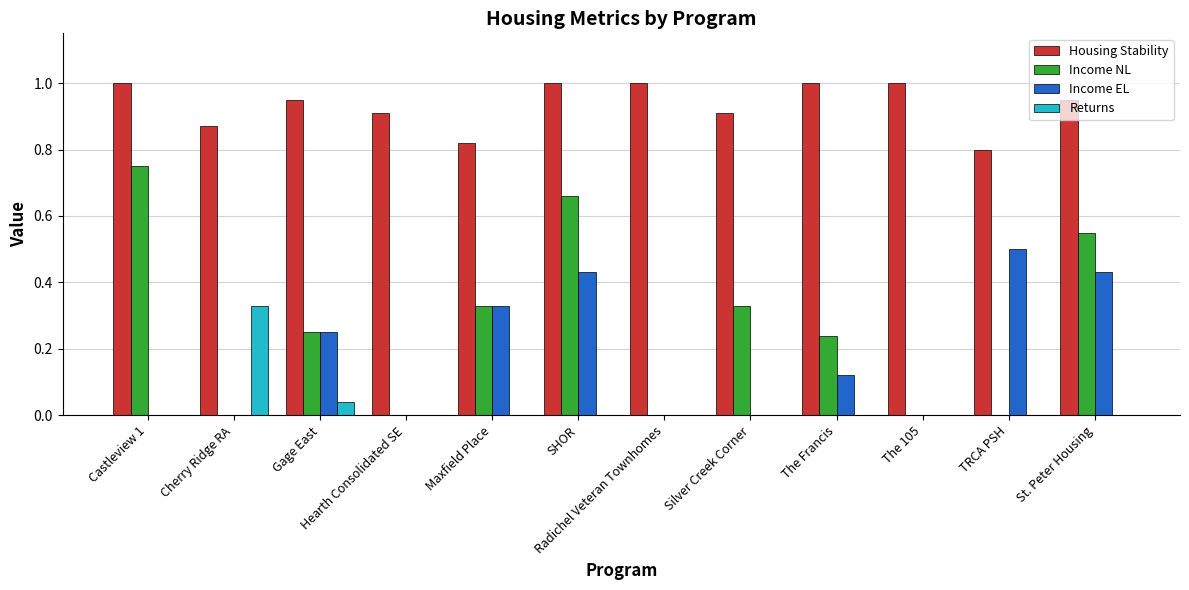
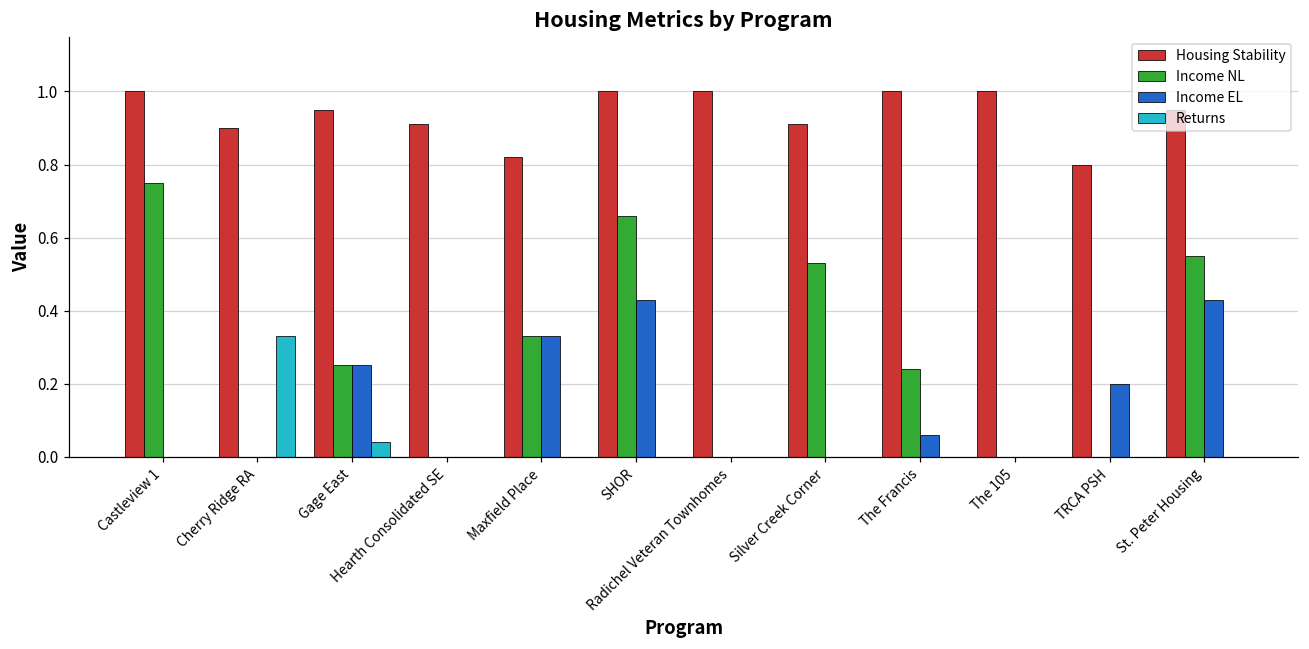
Housing Stability, Cherry Ridge RA: 0.87 -> 0.90
Income NL, Silver Creek Corner: 0.33 -> 0.53
Income EL, The Francis: 0.12 -> 0.06
Income EL, TRCA PSH: 0.5 -> 0.2
